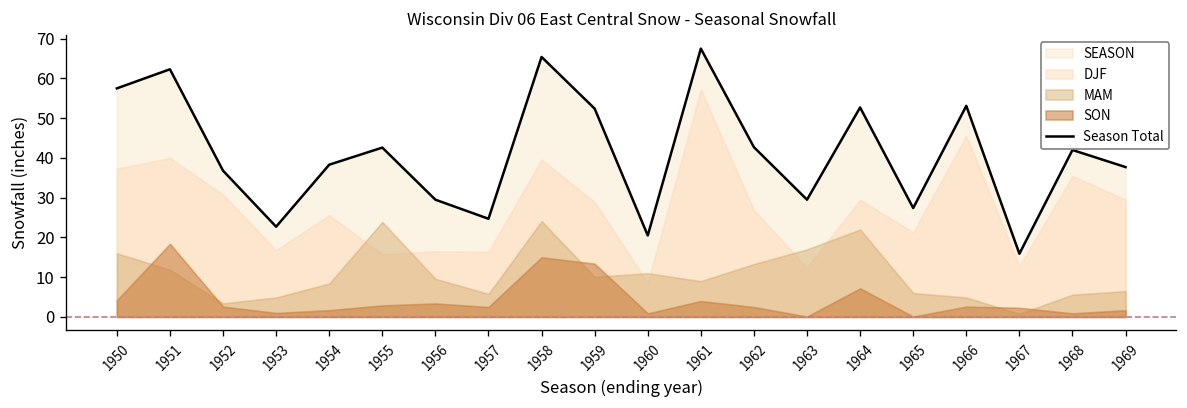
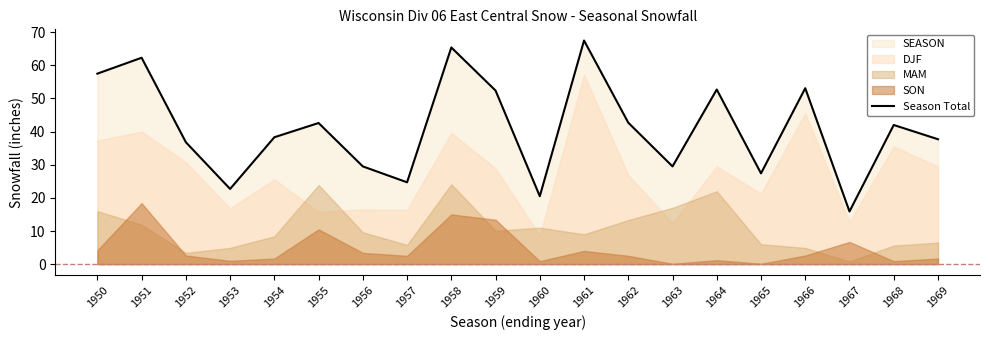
SON, 1955: 3 -> 11
SON, 1964: 7 -> 1
SON, 1967: 2 -> 7
